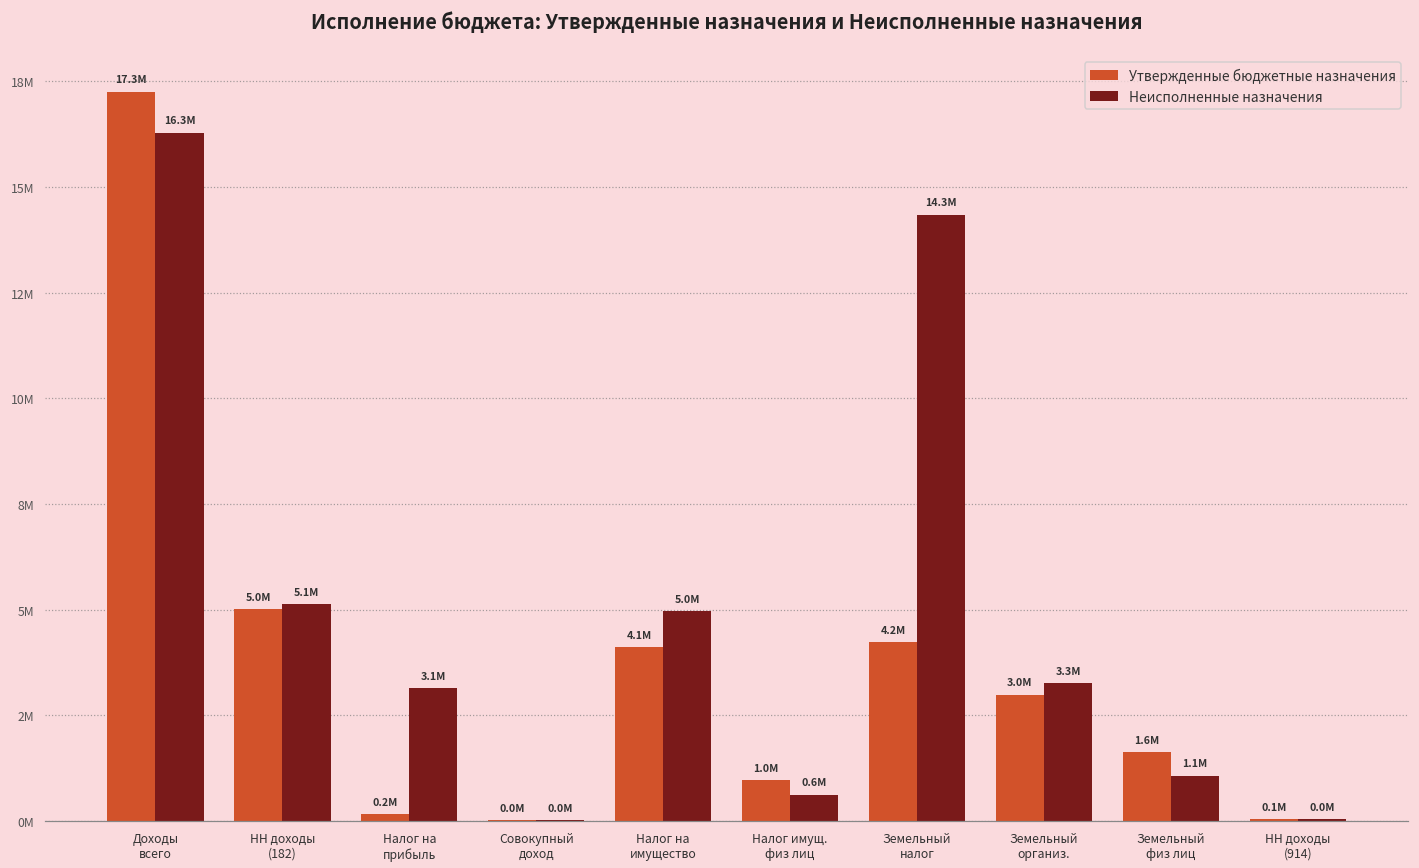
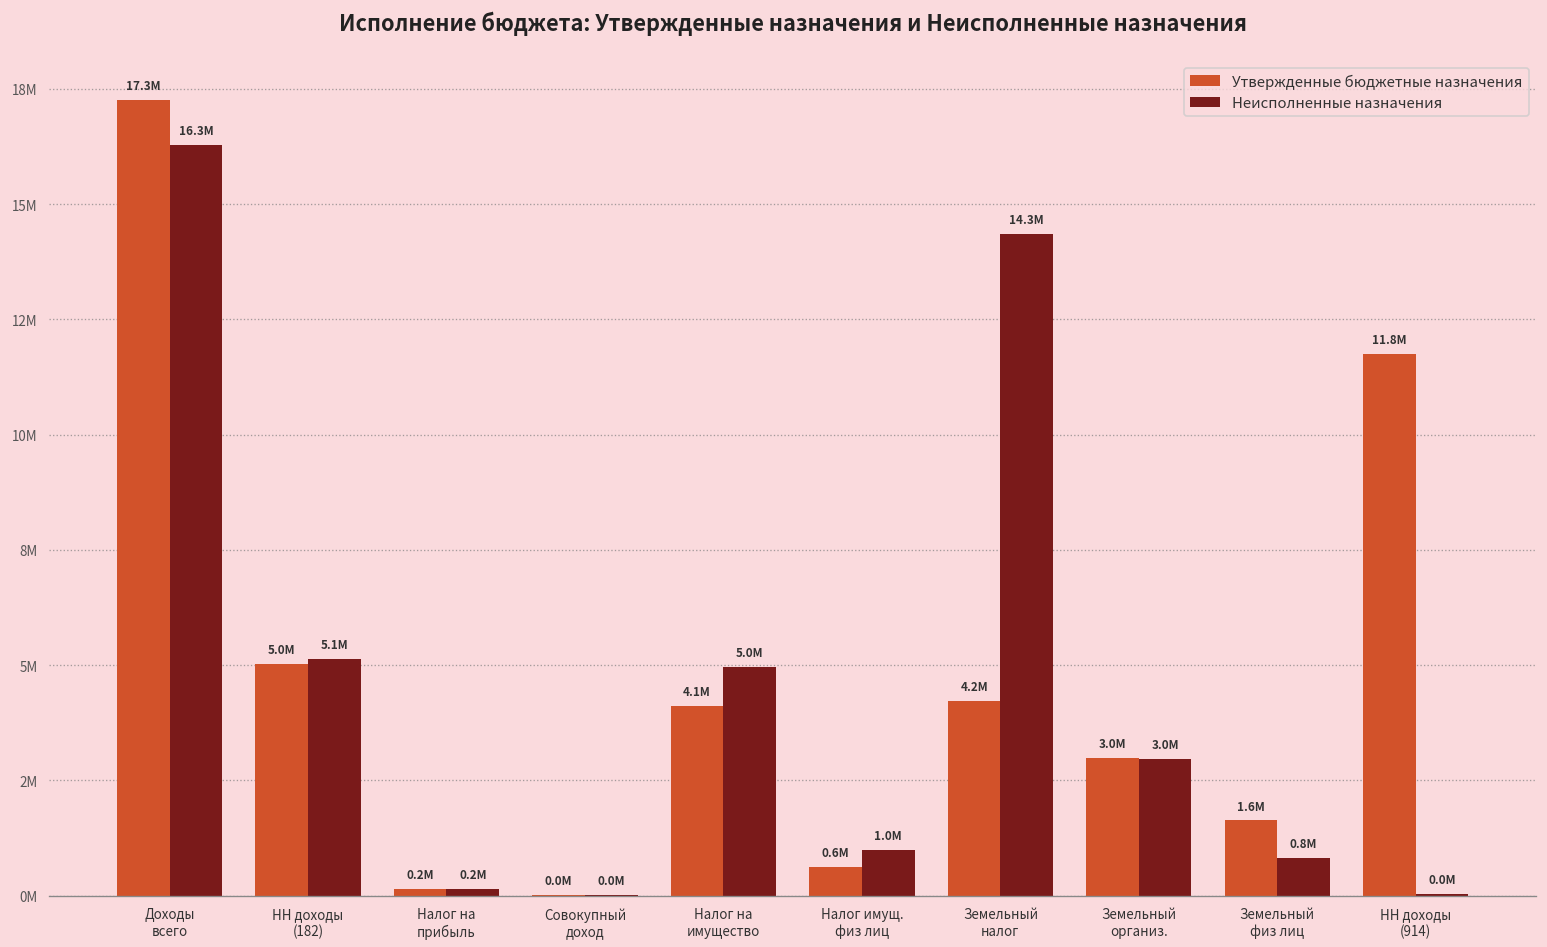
Неисполненные назначения, Налог на прибыль: 3.1M -> 0.2M
Утвержденные бюджетные назначения, Налог имущ. физ лиц: 1.0M -> 0.6M
Неисполненные назначения, Налог имущ. физ лиц: 0.6M -> 1.0M
Неисполненные назначения, Земельный организ.: 3.3M -> 3.0M
Неисполненные назначения, Земельный физ лиц: 1.1M -> 0.8M
Утвержденные бюджетные назначения, НН доходы (914): 0.1M -> 11.8M
